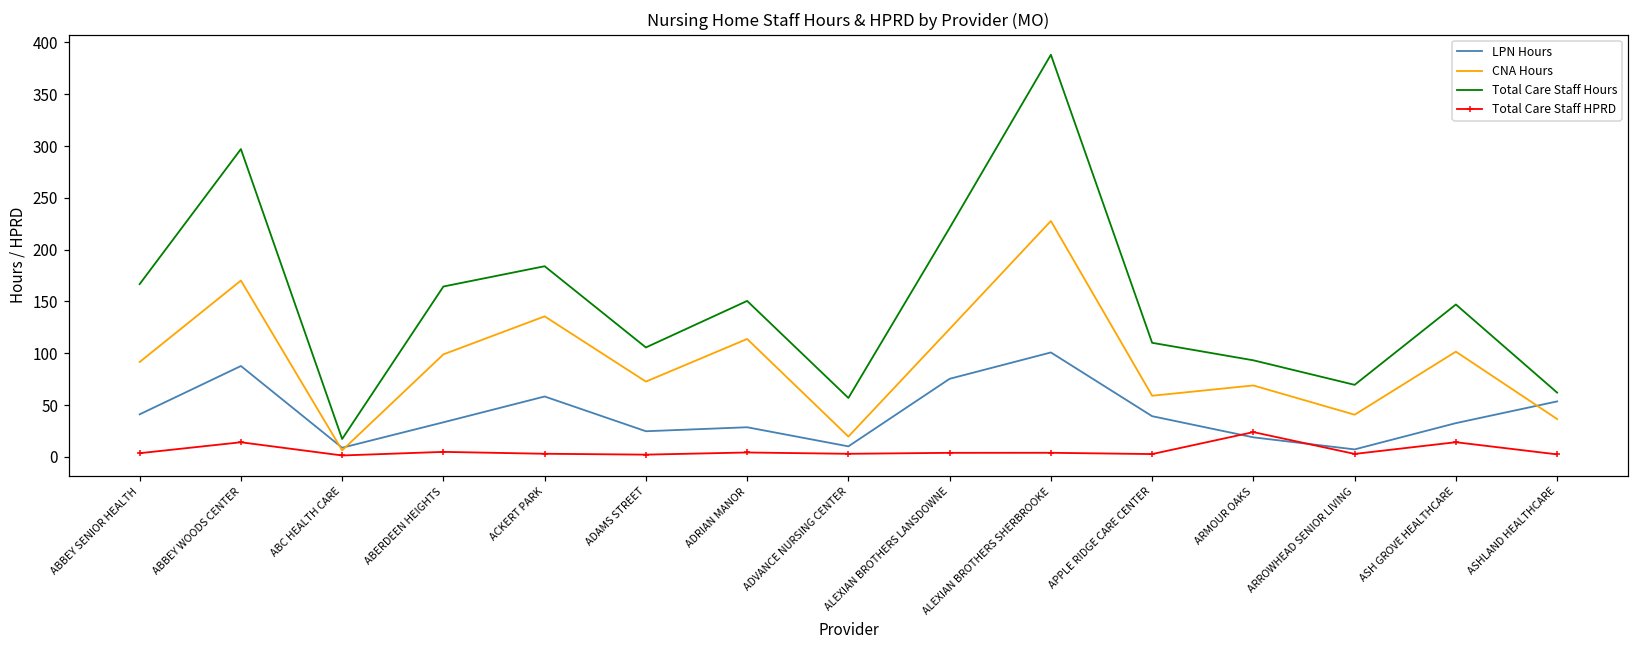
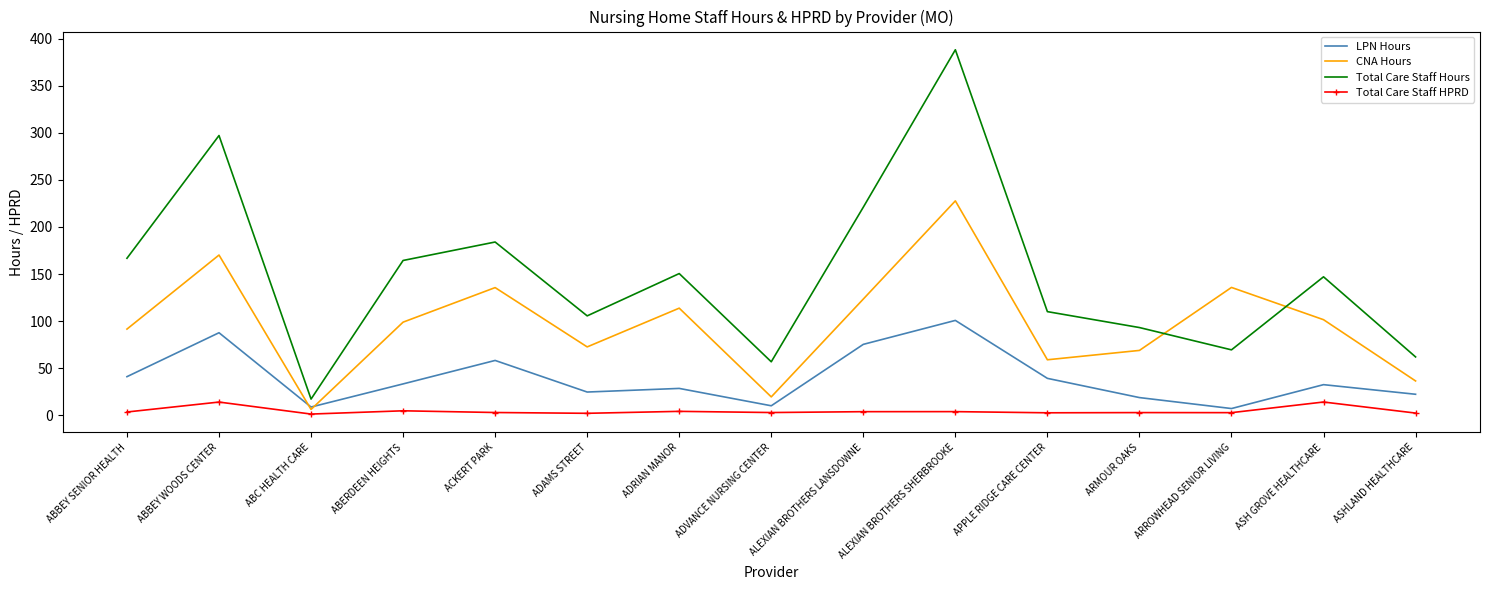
Total Care Staff HPRD, ARMOUR OAKS: 20 -> 0
CNA Hours, ARROWHEAD SENIOR LIVING: 40 -> 140
LPN Hours, ASHLAND HEALTHCARE: 50 -> 20
